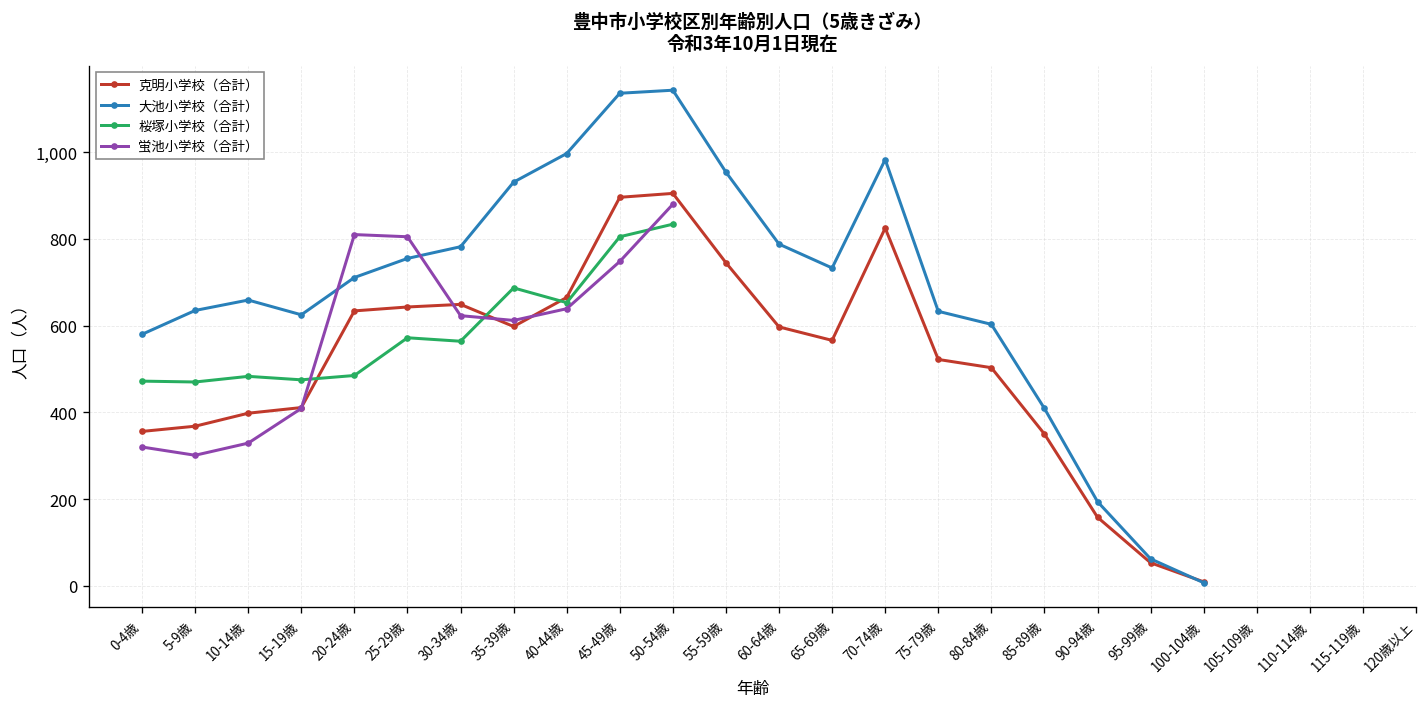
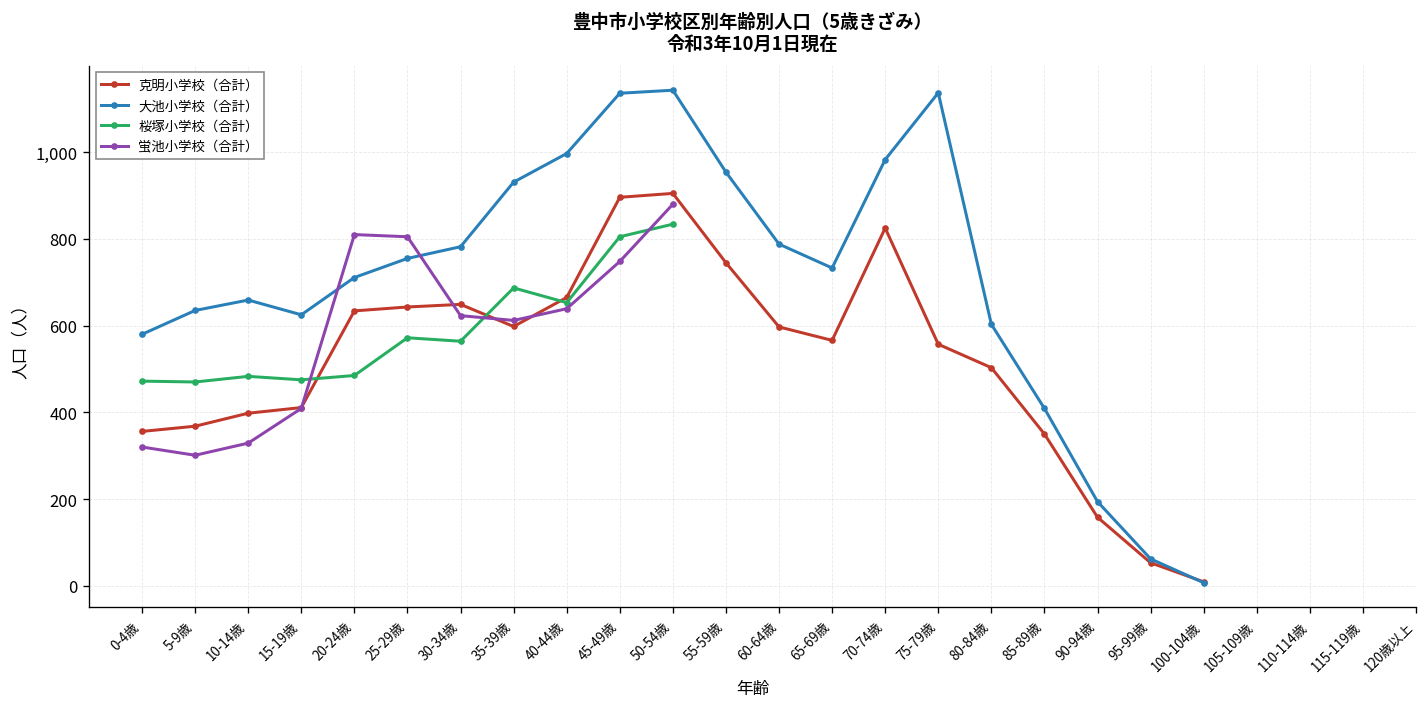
克明小学校（合計）, 75-79歳: 520 -> 560
大池小学校（合計）, 75-79歳: 630 -> 1,140
